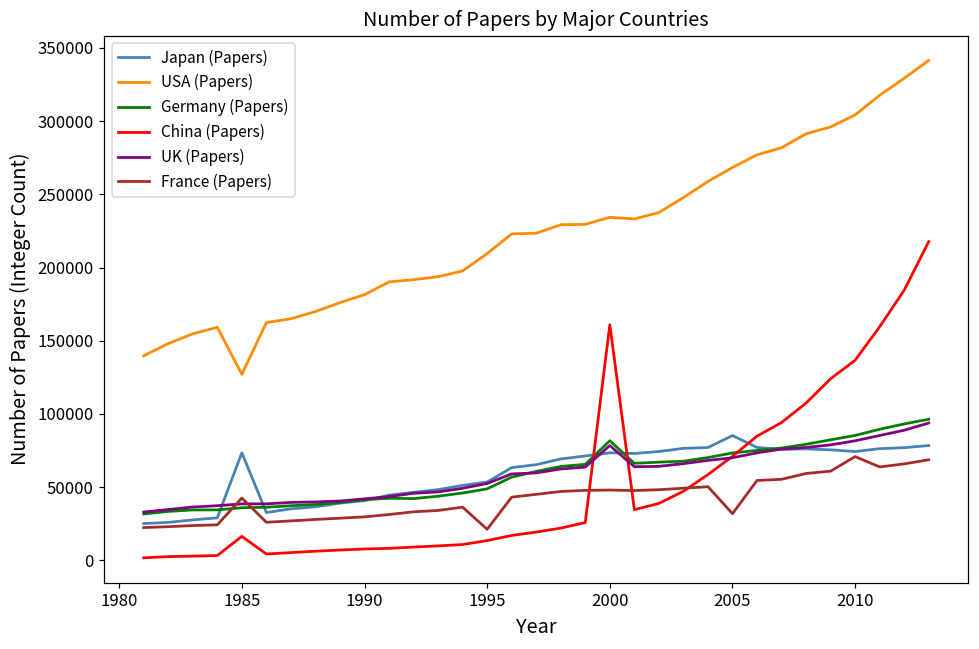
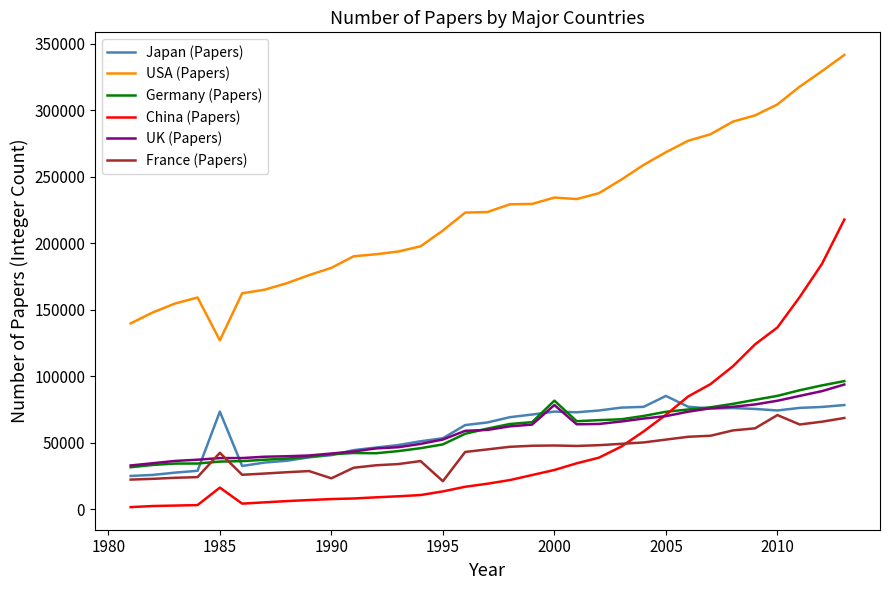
France (Papers), 1990: 30000 -> 23000
China (Papers), 2000: 161000 -> 30000
France (Papers), 2005: 32000 -> 52000
